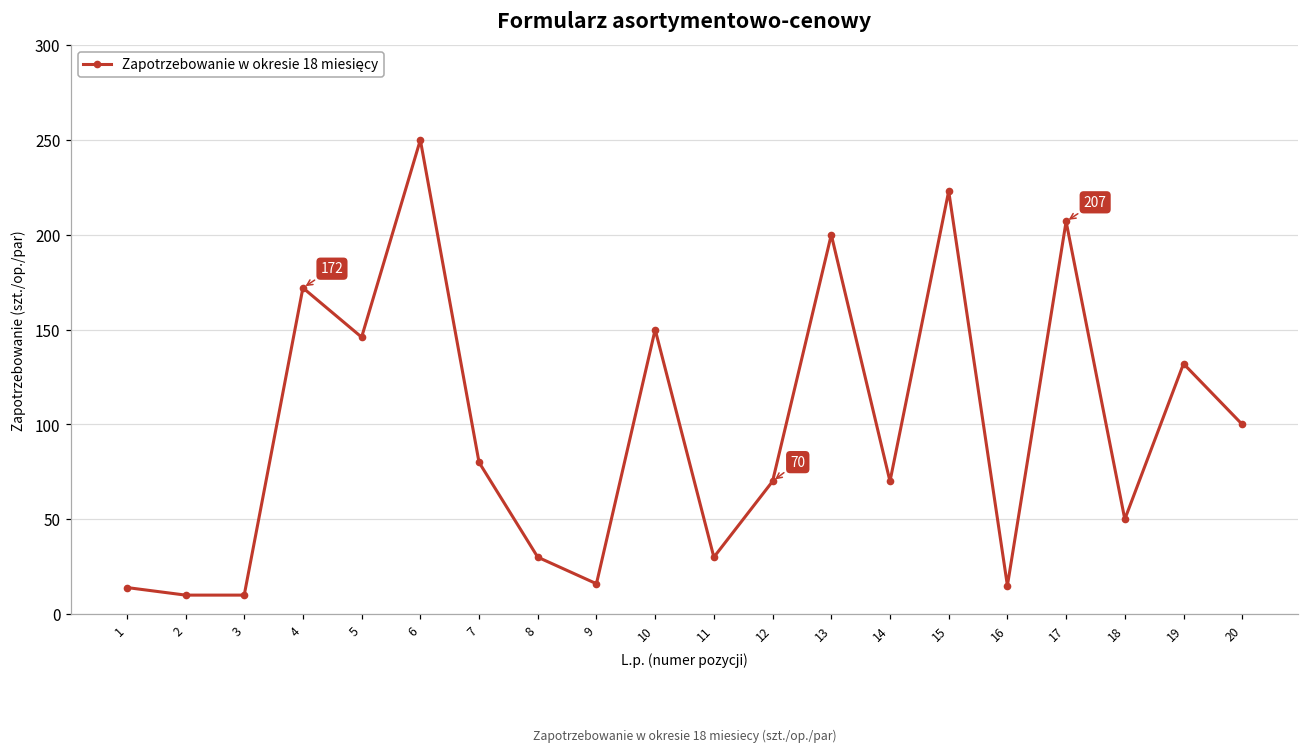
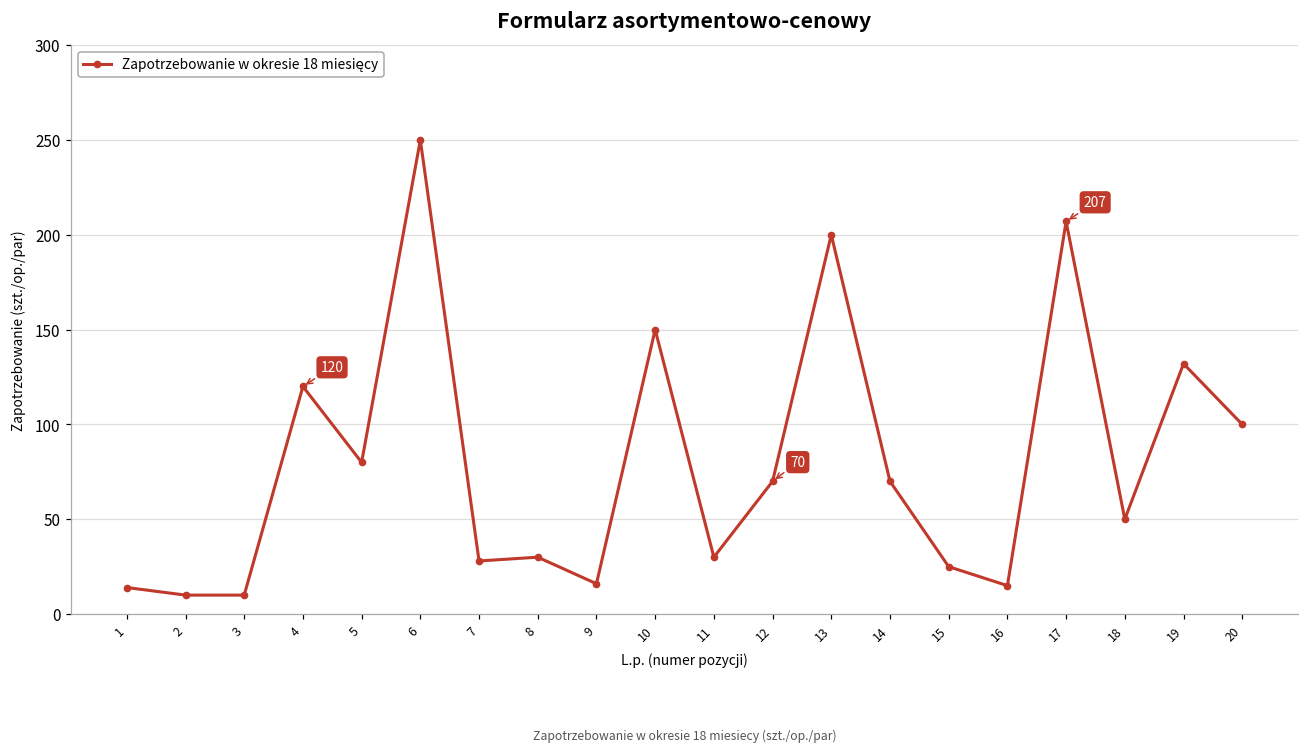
4: 172 -> 120
5: 146 -> 80
7: 80 -> 28
15: 223 -> 25
